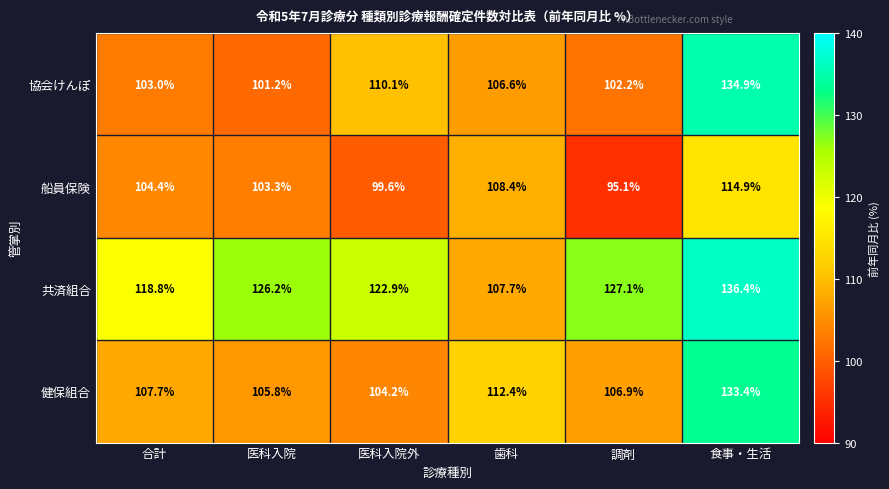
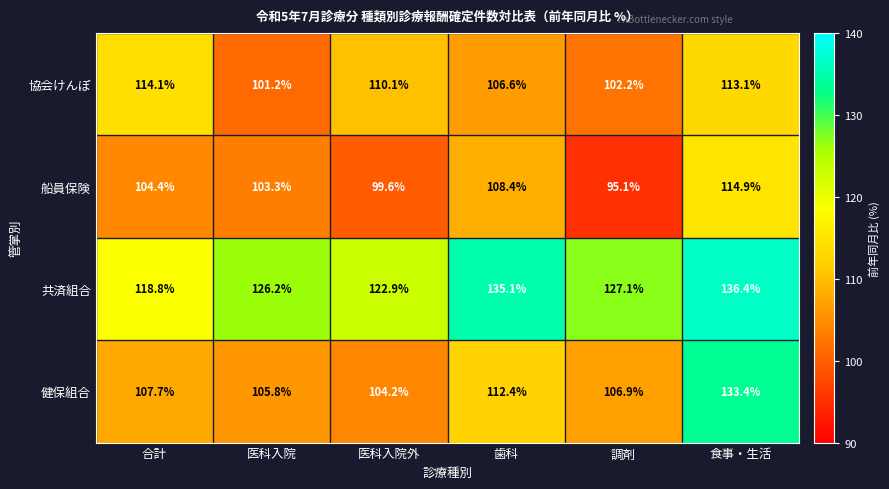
協会けんぽ, 合計: 103.0% -> 114.1%
協会けんぽ, 食事・生活: 134.9% -> 113.1%
共済組合, 歯科: 107.7% -> 135.1%
